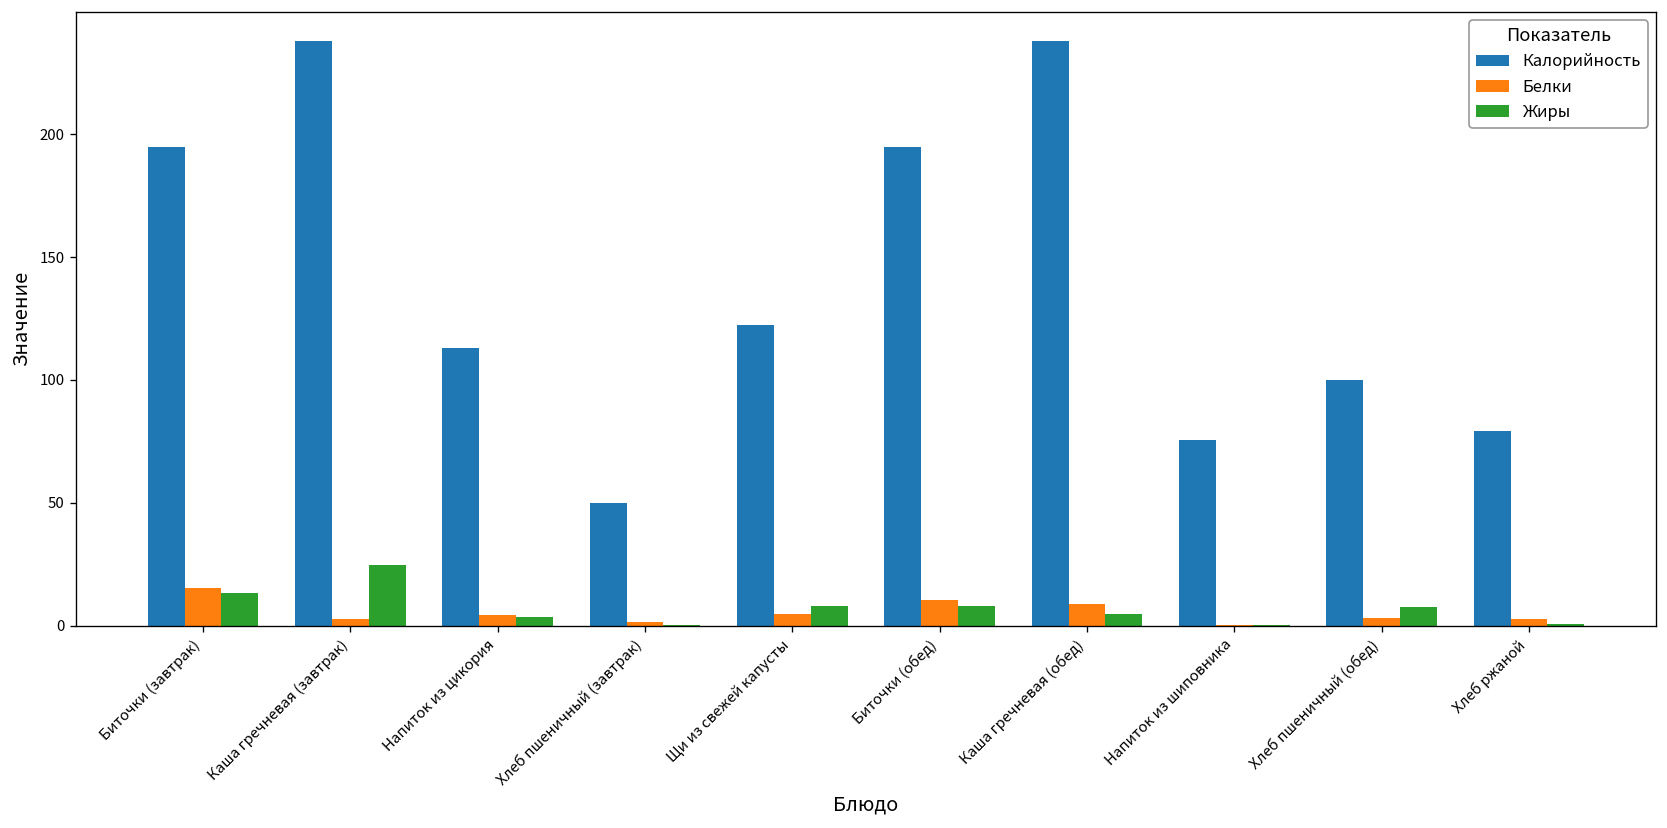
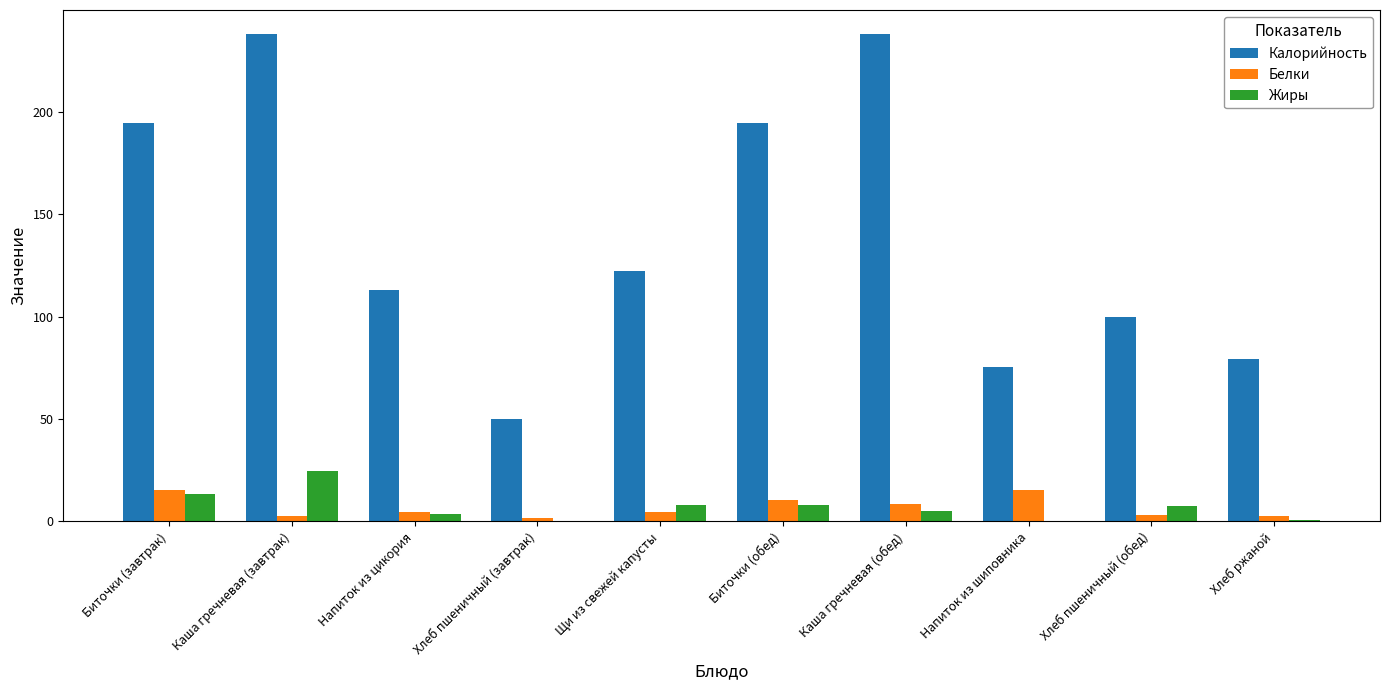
Белки, Напиток из шиповника: 0 -> 16
